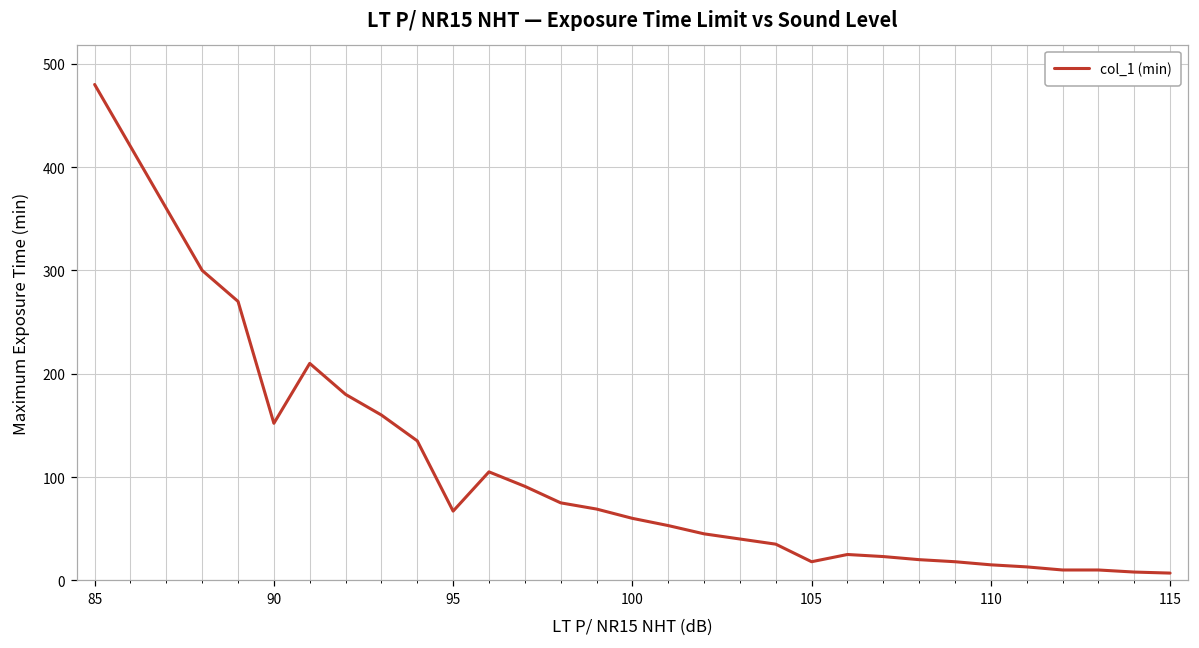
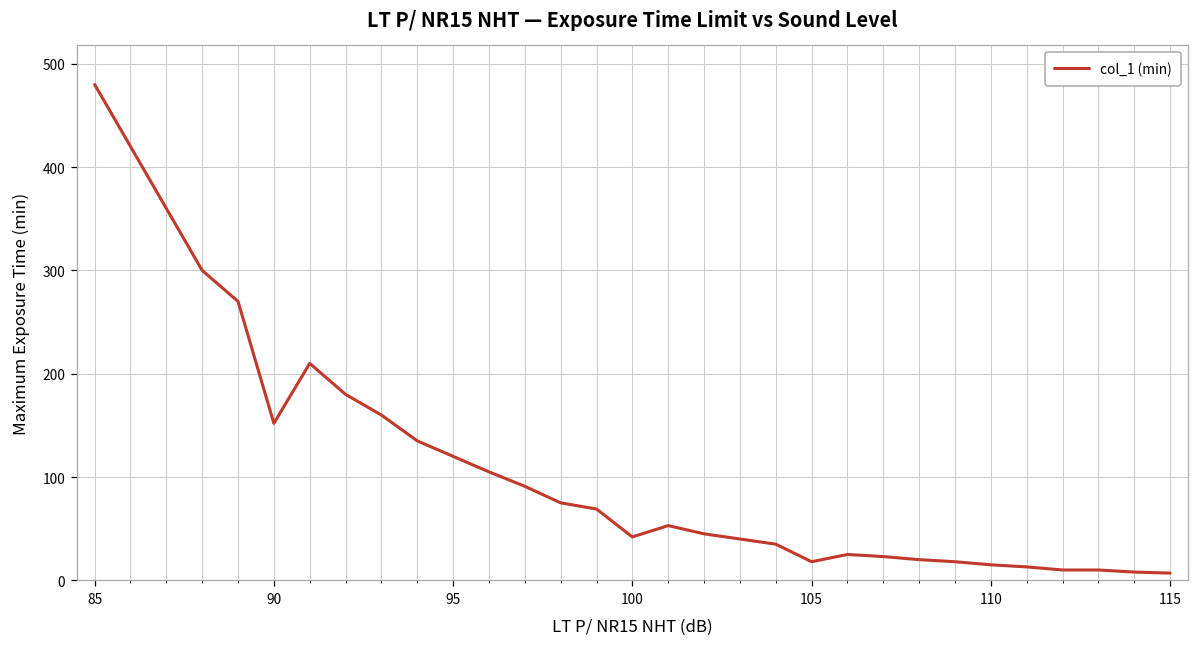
95: 70 -> 120
100: 60 -> 40
